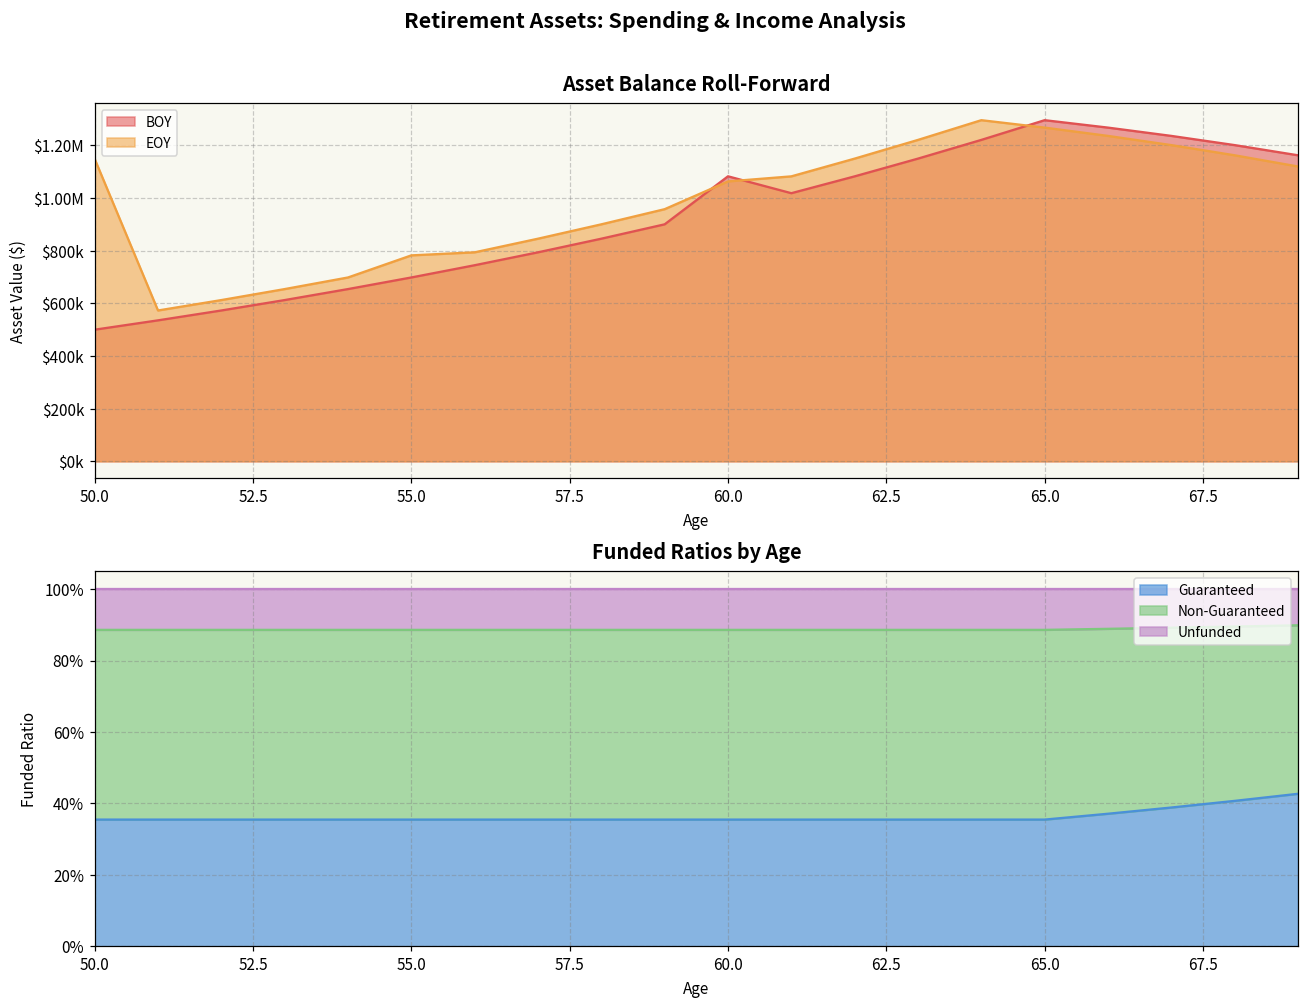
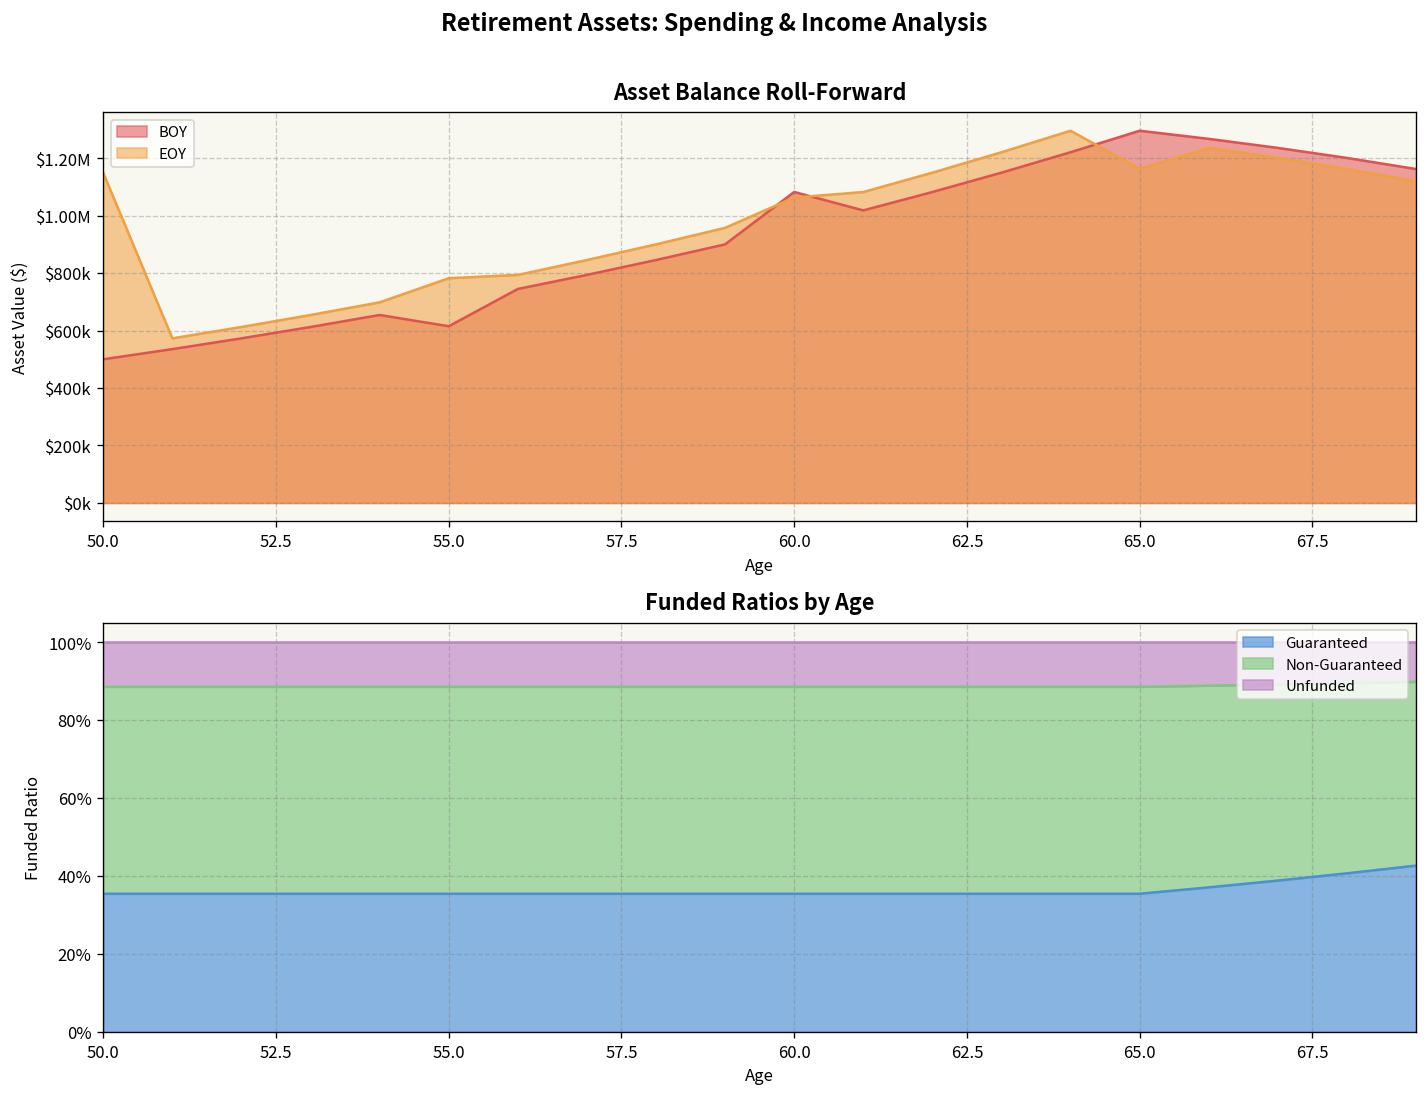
Asset Balance Roll-Forward, BOY, 55.0: $700000 -> $620000
Asset Balance Roll-Forward, EOY, 65.0: $1270000 -> $1160000
